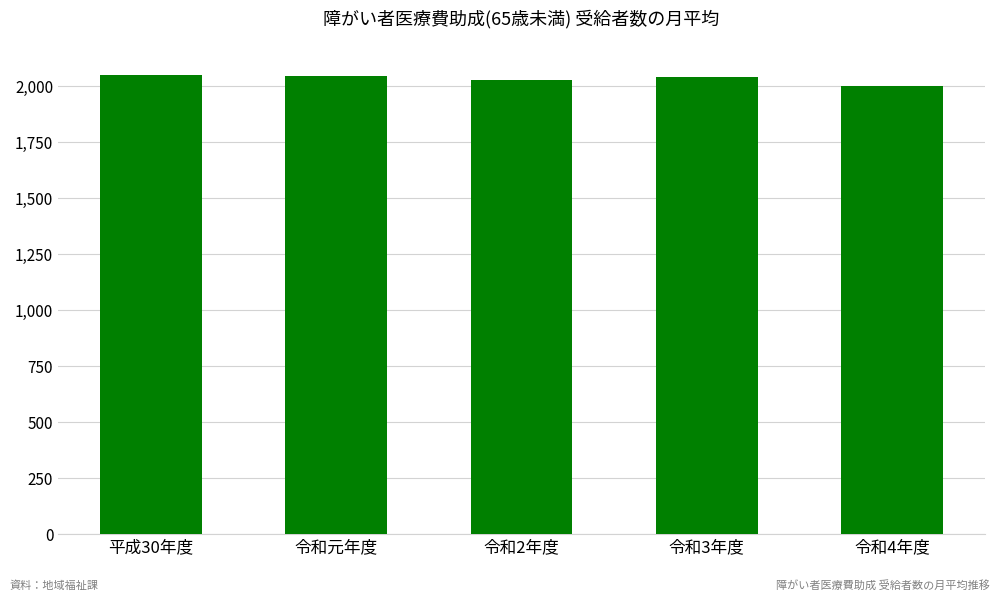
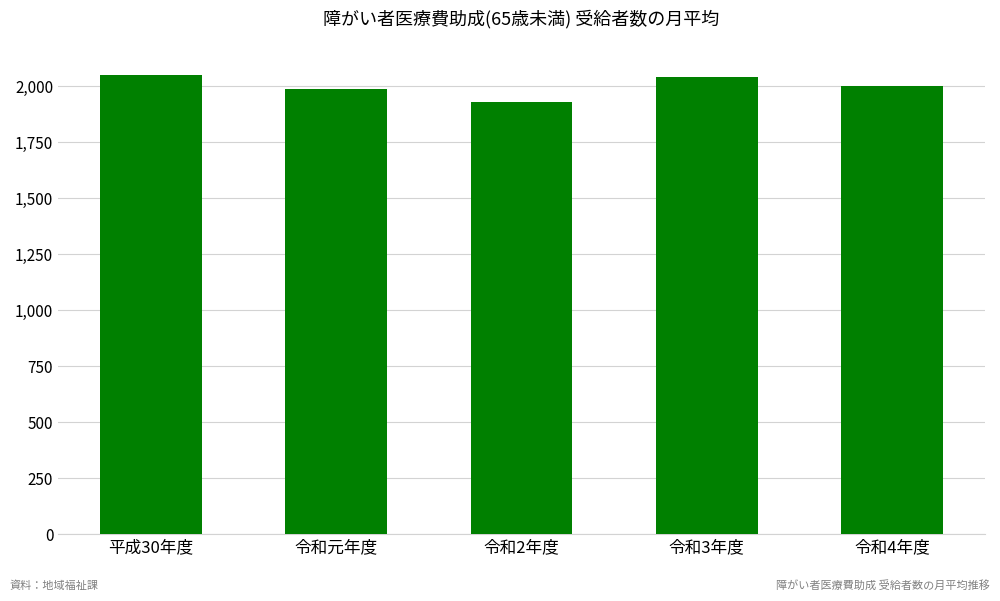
令和元年度: 2,050 -> 1,990
令和2年度: 2,030 -> 1,930
